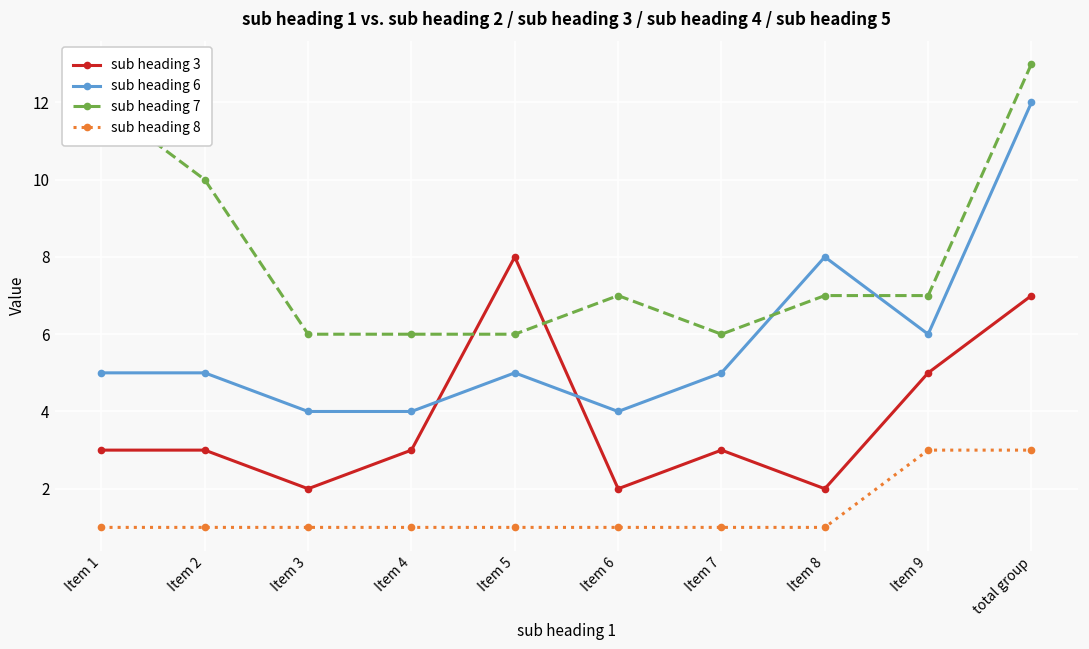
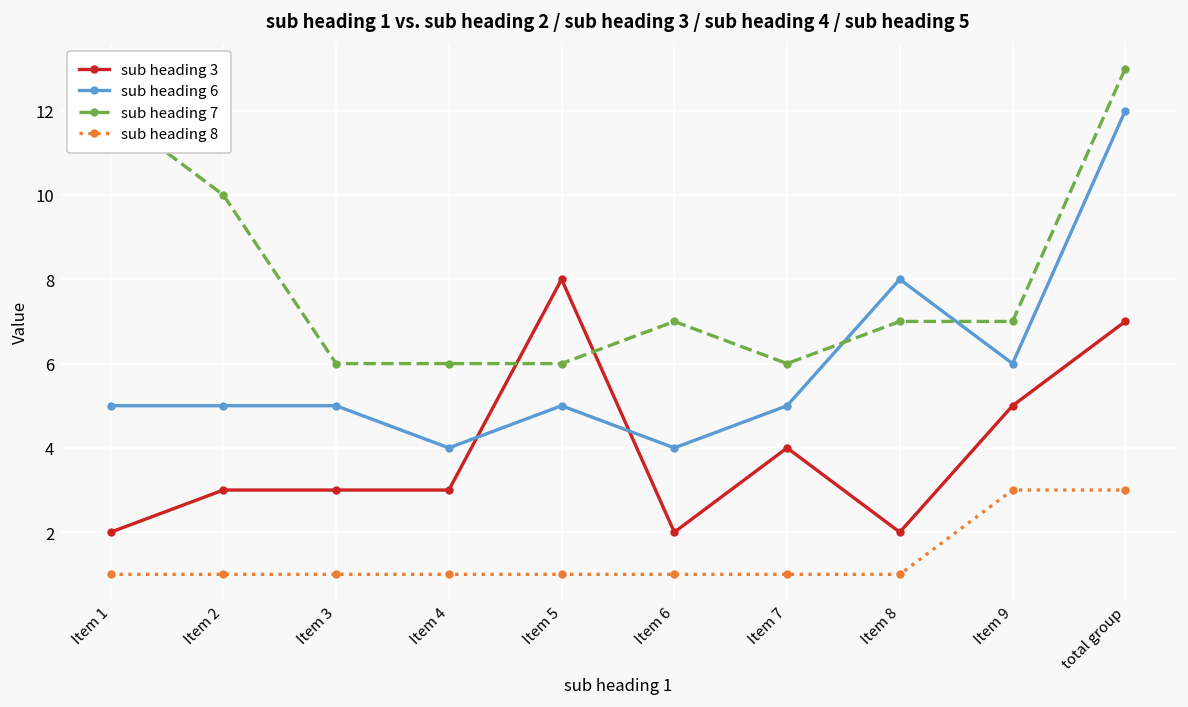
sub heading 3, Item 1: 3 -> 2
sub heading 3, Item 3: 2 -> 3
sub heading 6, Item 3: 4 -> 5
sub heading 3, Item 7: 3 -> 4
